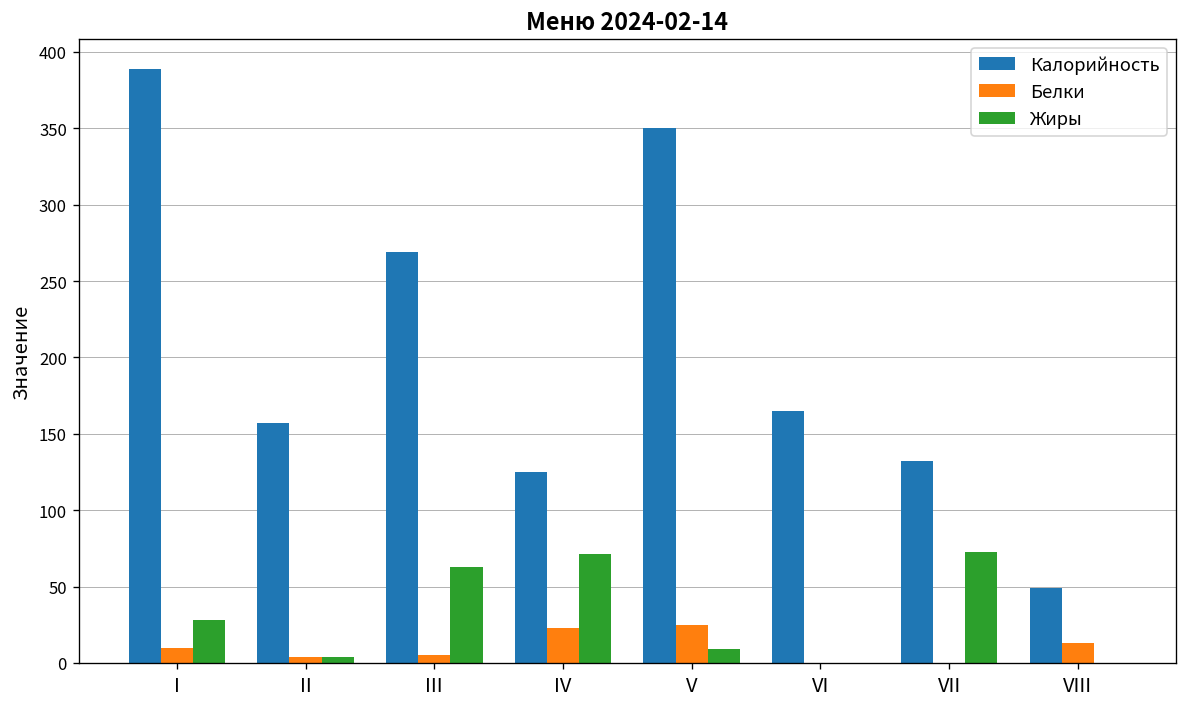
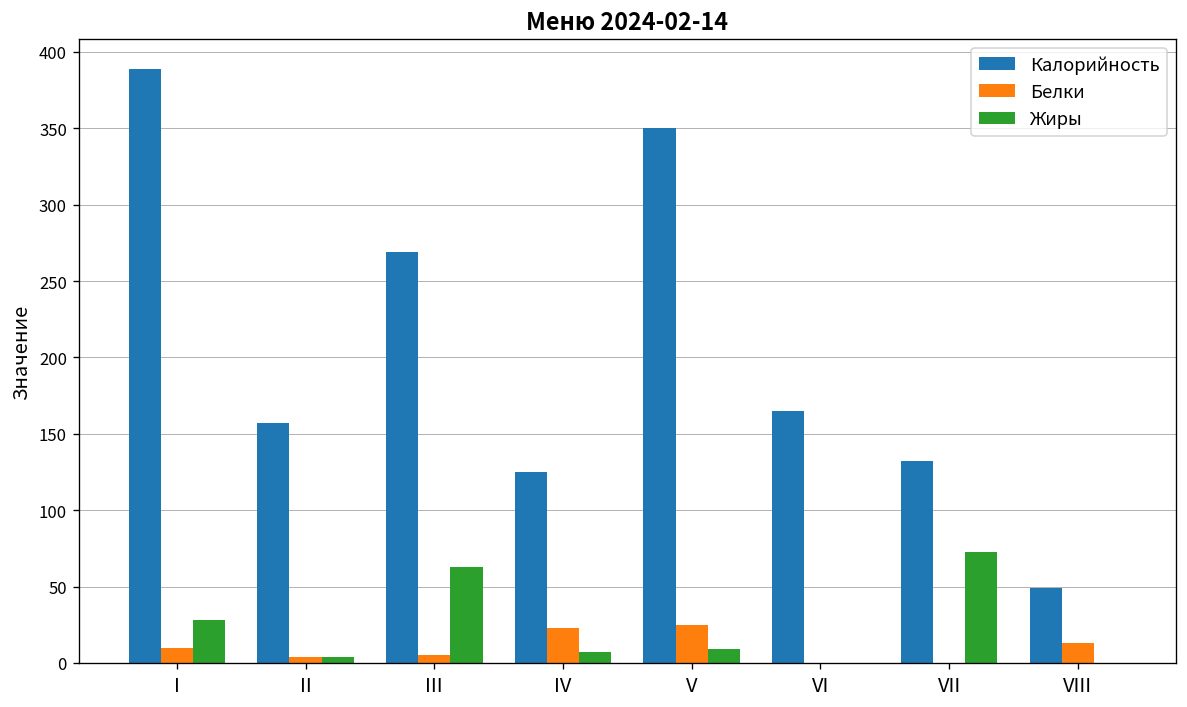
Жиры, IV: 71 -> 7
